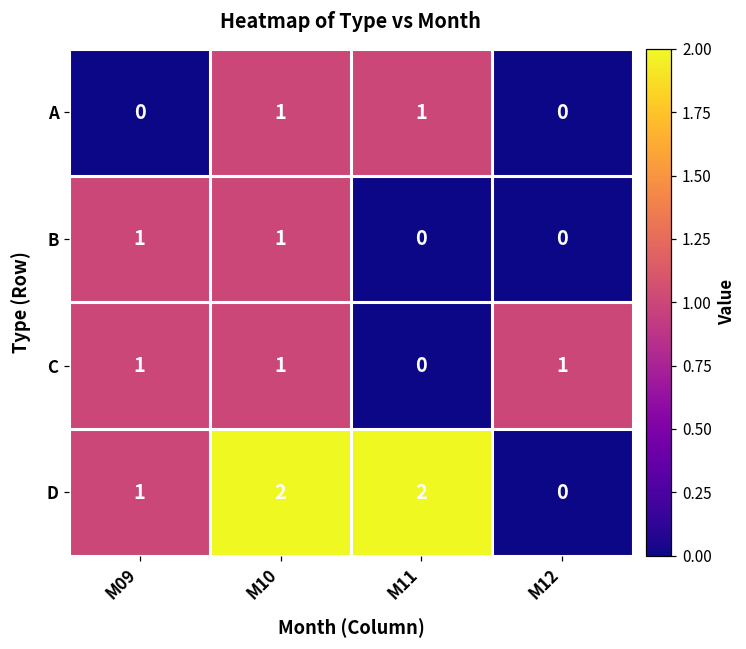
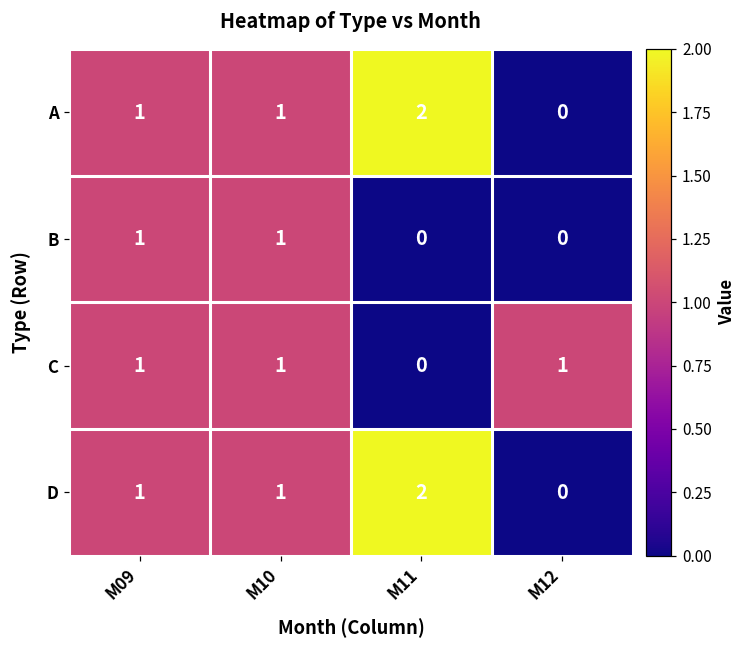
A, M09: 0 -> 1
A, M11: 1 -> 2
D, M10: 2 -> 1
